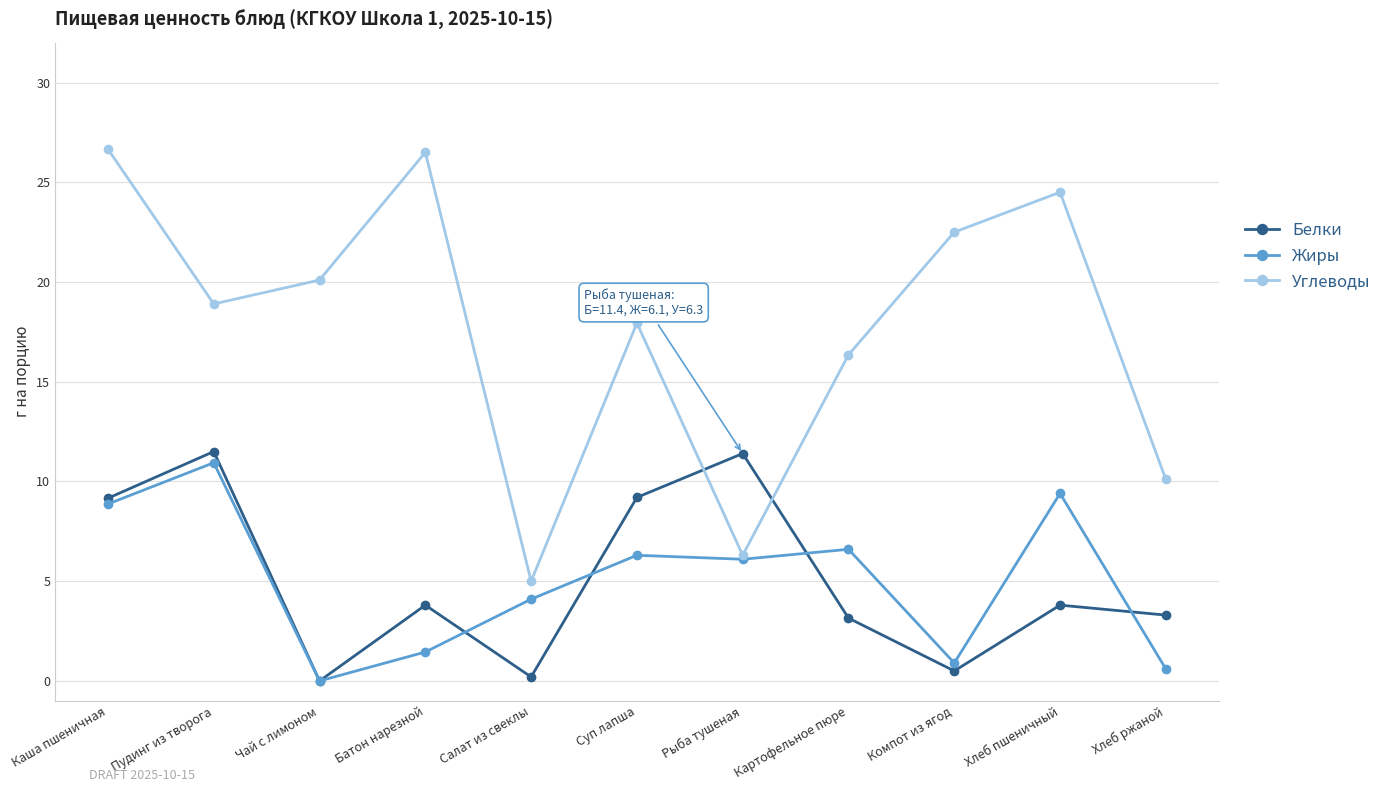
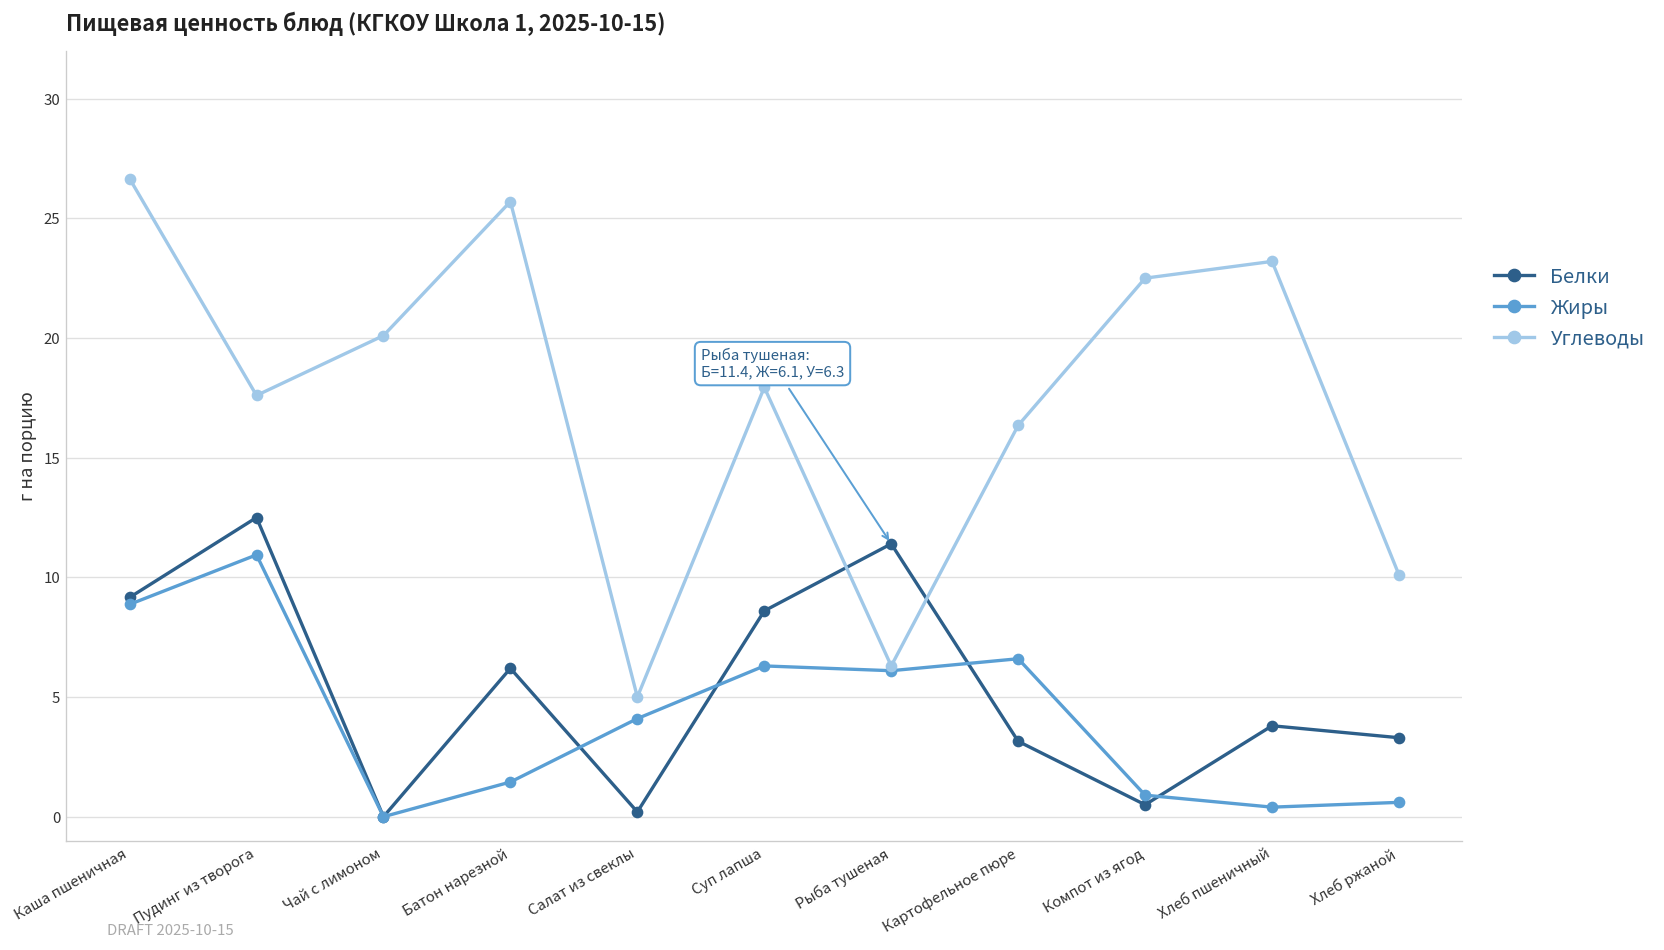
Белки, Пудинг из творога: 11.5 -> 12.5
Углеводы, Пудинг из творога: 18.9 -> 17.6
Белки, Батон нарезной: 3.8 -> 6.2
Углеводы, Батон нарезной: 26.5 -> 25.7
Белки, Суп лапша: 9.2 -> 8.6
Жиры, Хлеб пшеничный: 9.4 -> 0.4
Углеводы, Хлеб пшеничный: 24.5 -> 23.2
